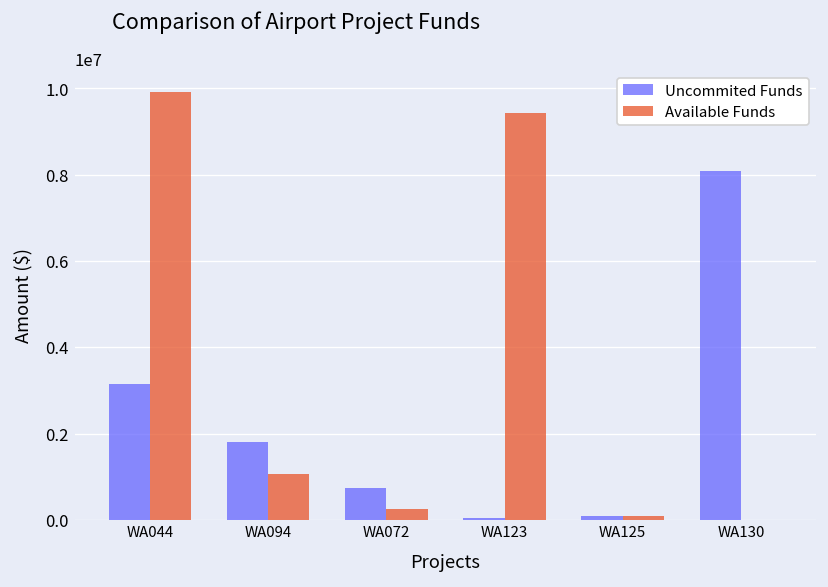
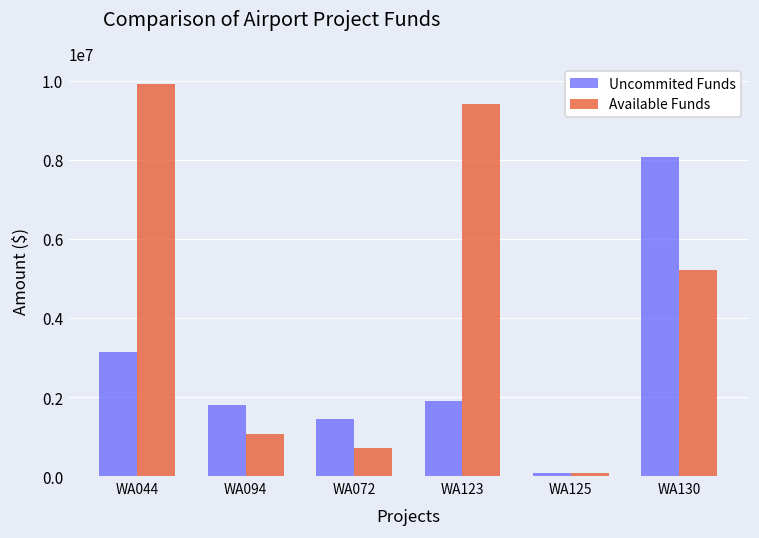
Uncommited Funds, WA072: 700000 -> 1500000
Available Funds, WA072: 200000 -> 700000
Uncommited Funds, WA123: 0 -> 1900000
Available Funds, WA130: 0 -> 5200000
